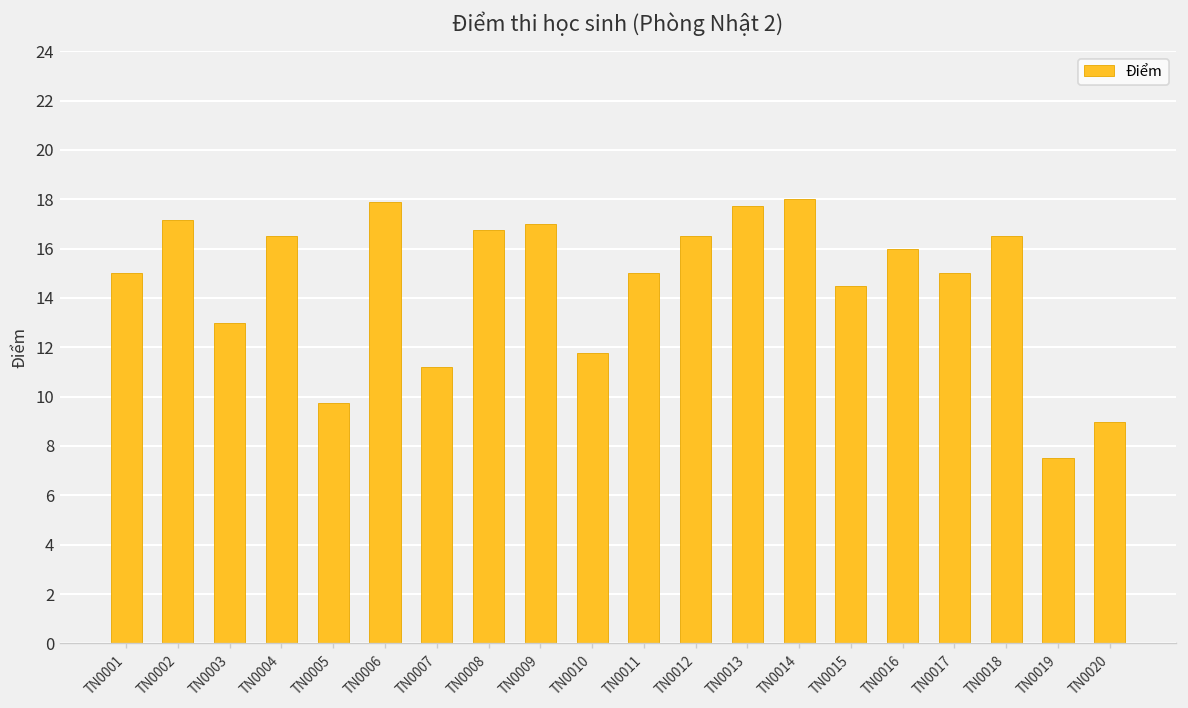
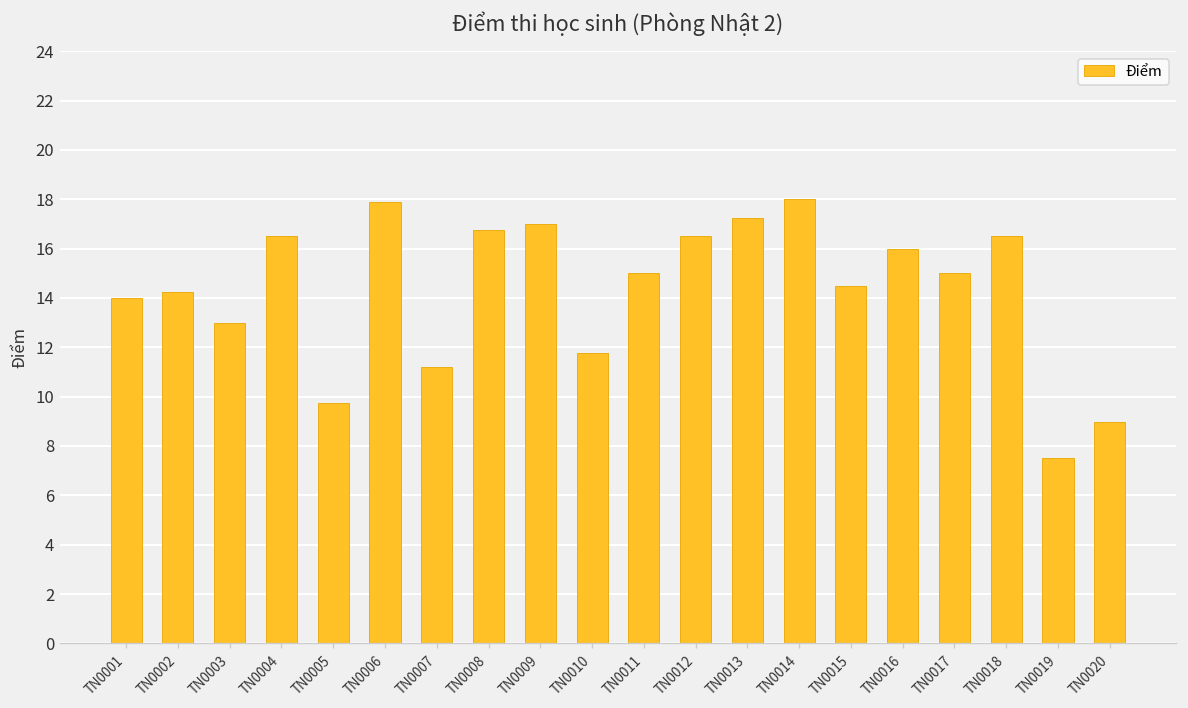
TN0001: 15 -> 14
TN0002: 17.2 -> 14.3
TN0013: 17.7 -> 17.3
